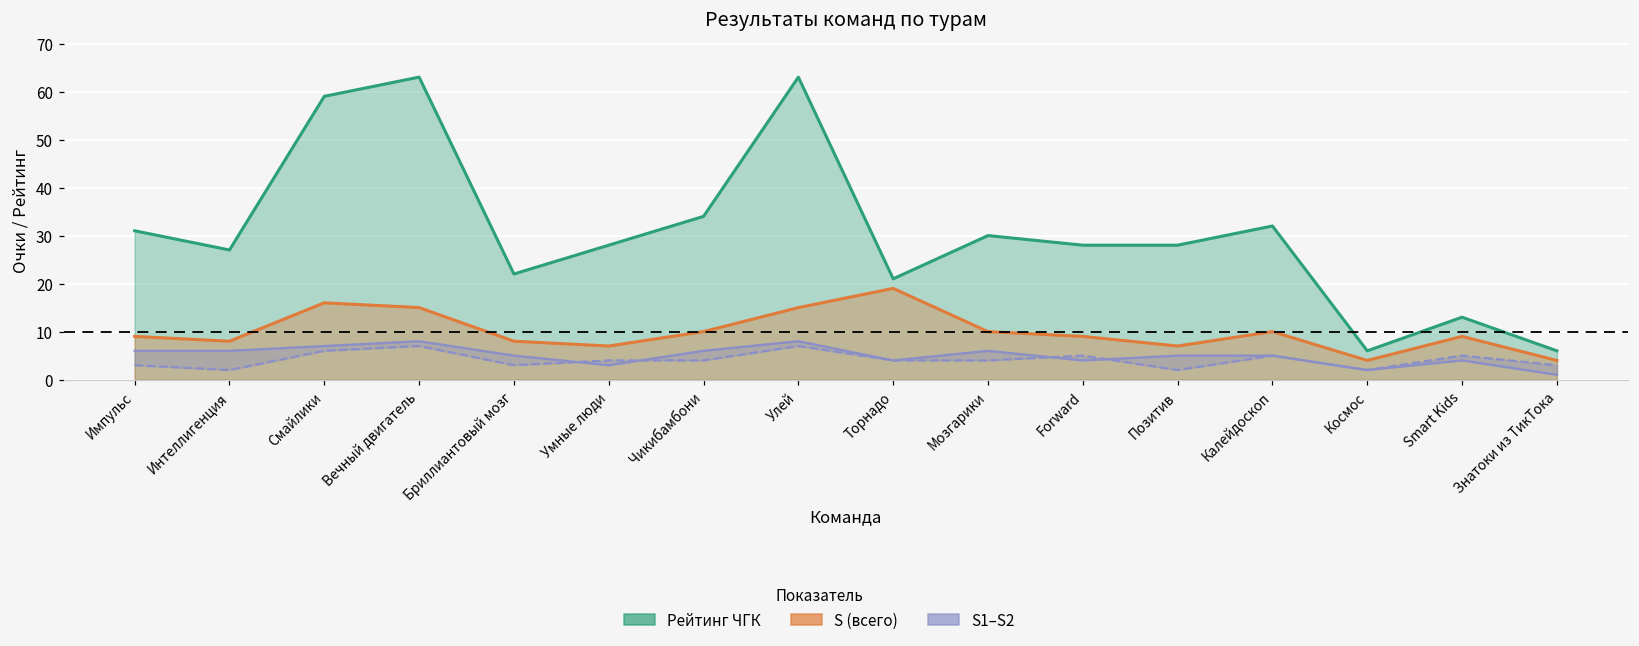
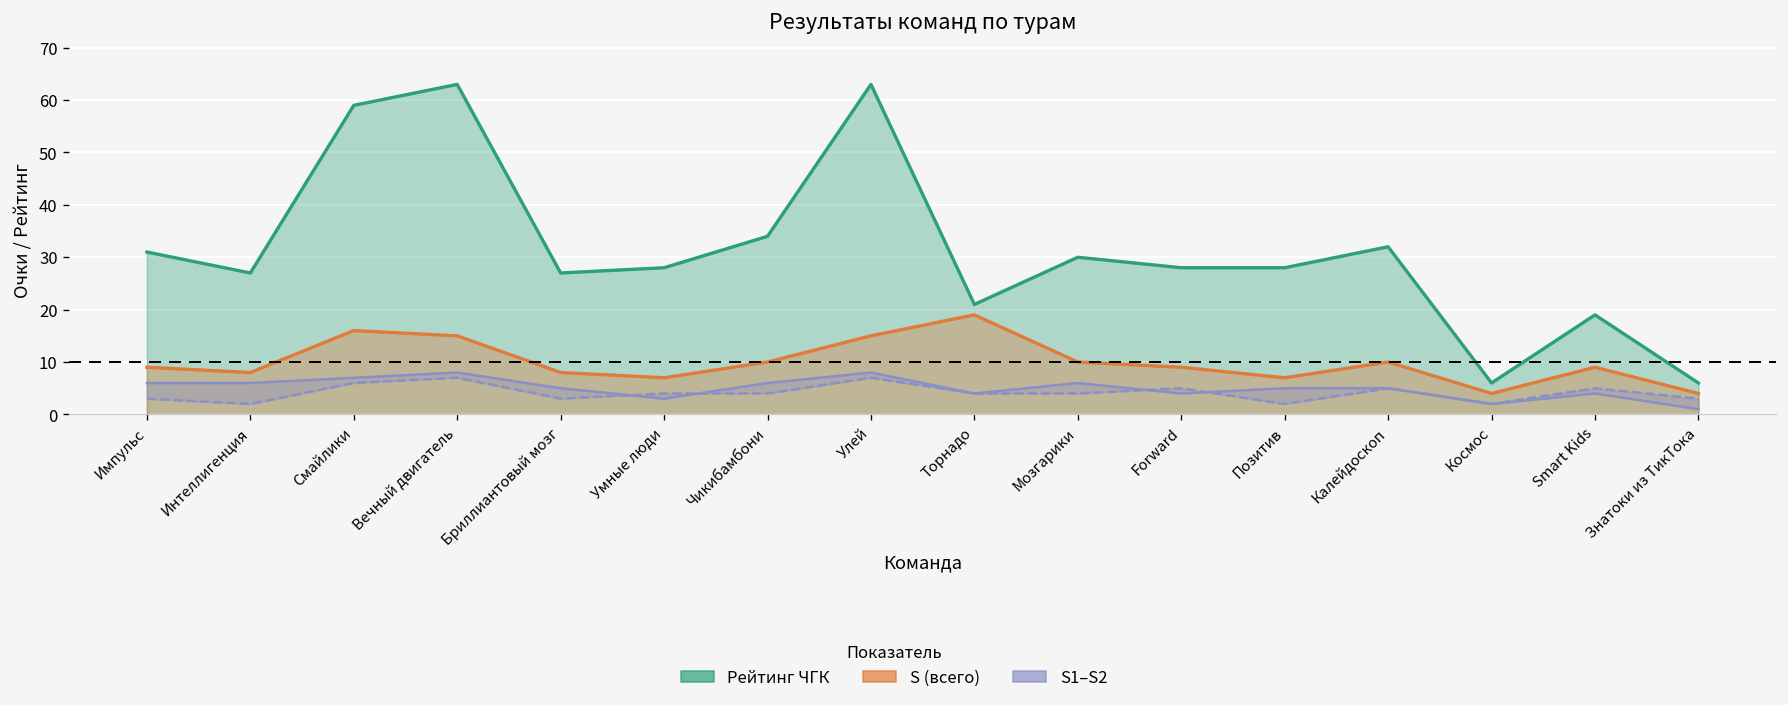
Рейтинг ЧГК, Бриллиантовый мозг: 22 -> 27
Рейтинг ЧГК, Smart Kids: 13 -> 19
